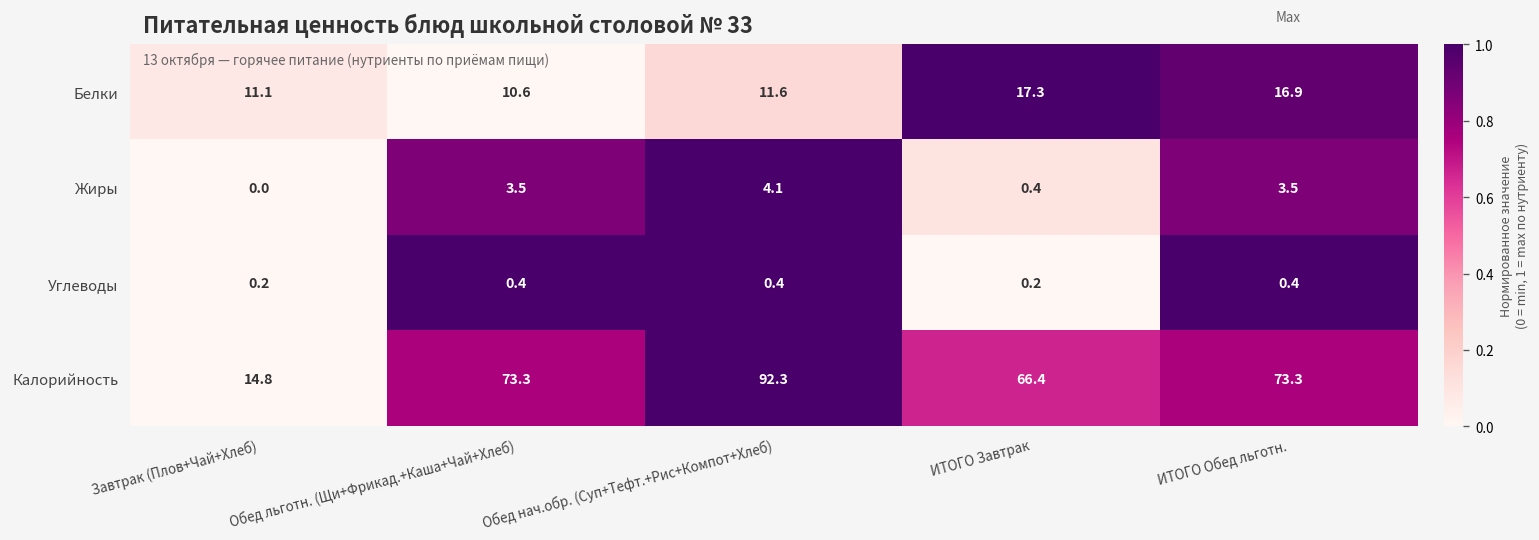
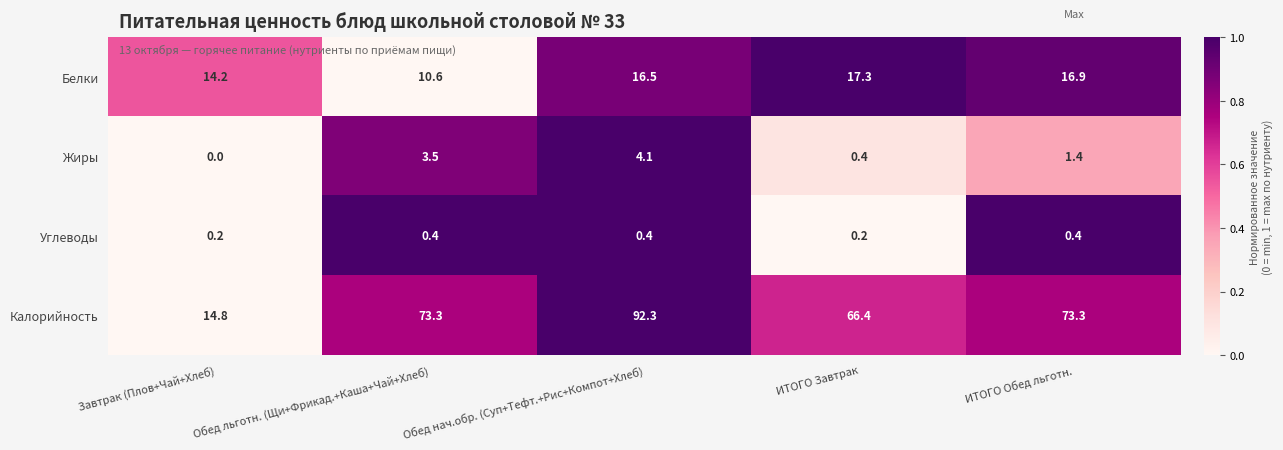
Белки, Завтрак (Плов+Чай+Хлеб): 11.1 -> 14.2
Белки, Обед нач.обр. (Суп+Тефт.+Рис+Компот+Хлеб): 11.6 -> 16.5
Жиры, ИТОГО Обед льготн.: 3.5 -> 1.4
